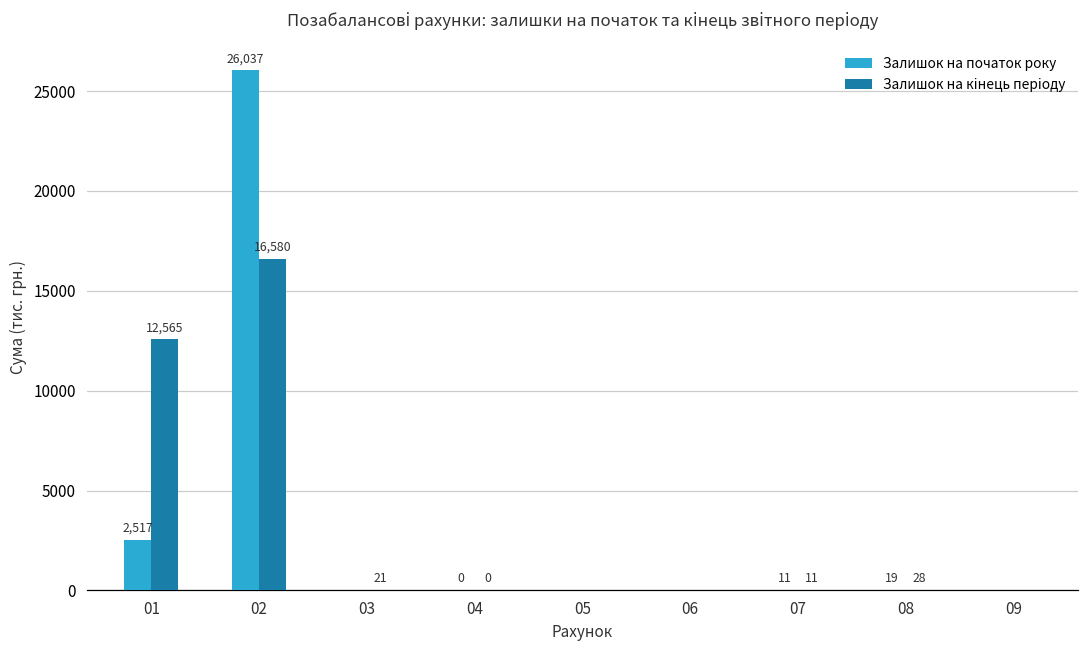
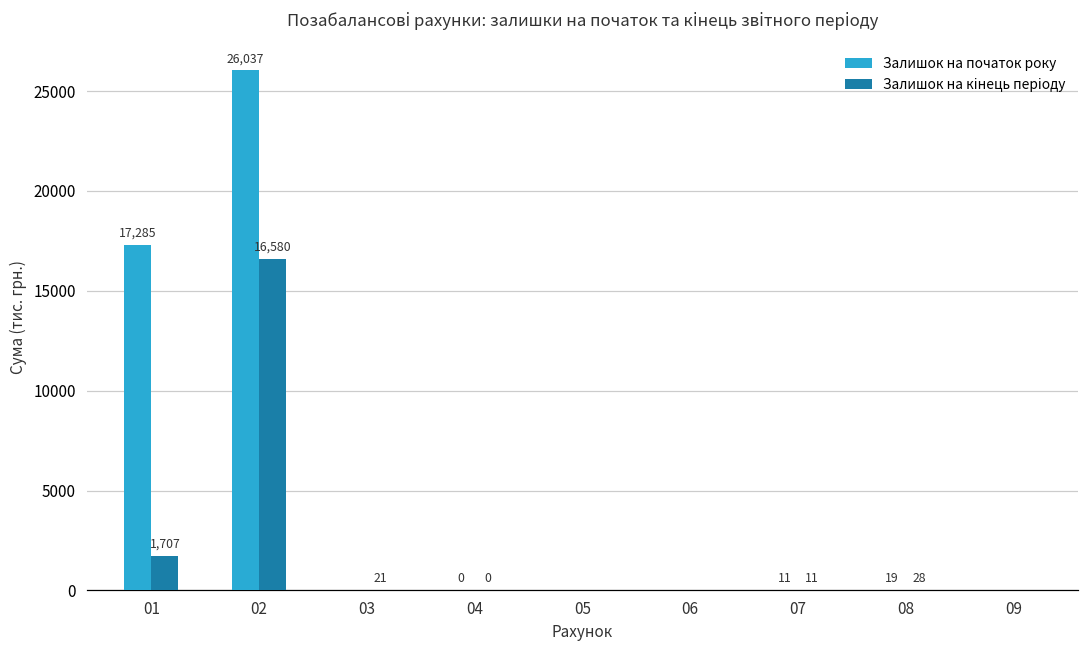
Залишок на початок року, 01: 2,517 -> 17,285
Залишок на кінець періоду, 01: 12,565 -> 1,707
